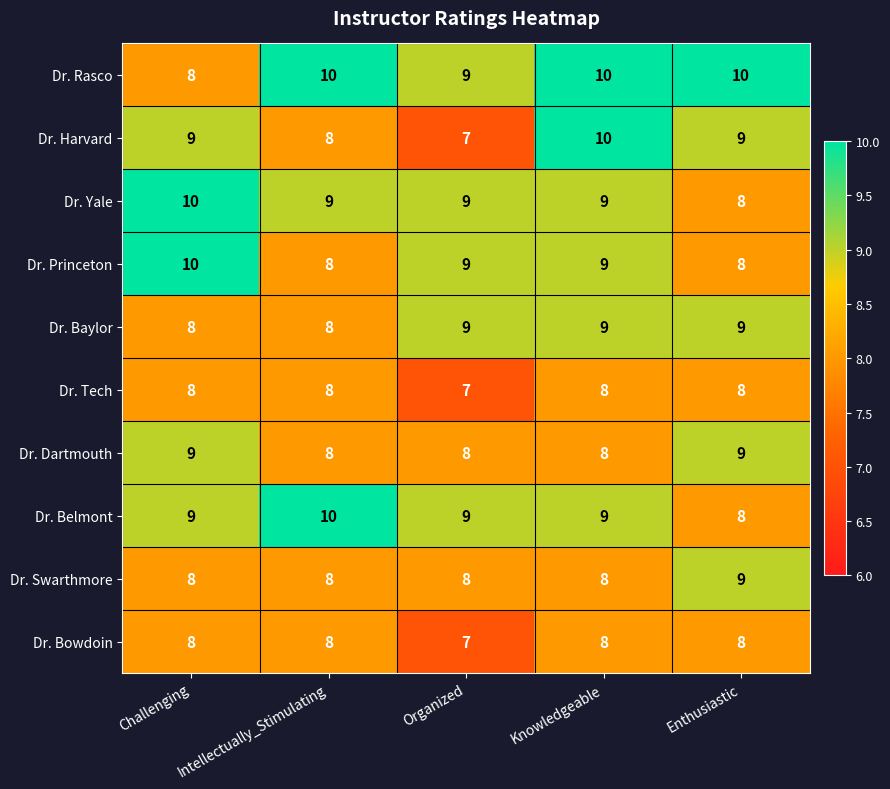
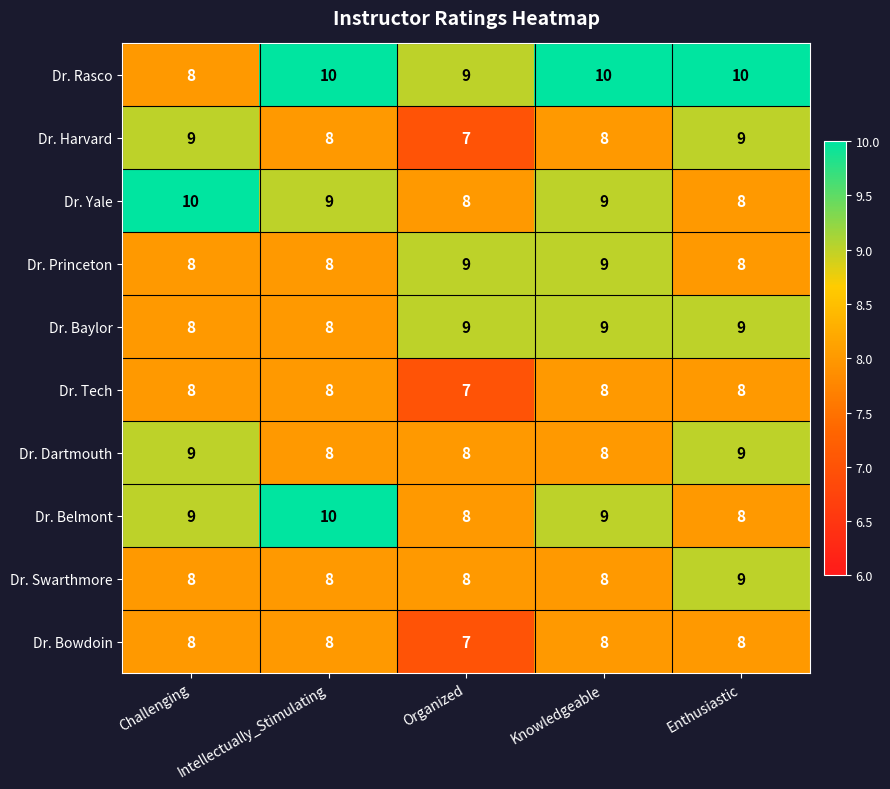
Dr. Harvard, Knowledgeable: 10 -> 8
Dr. Yale, Organized: 9 -> 8
Dr. Princeton, Challenging: 10 -> 8
Dr. Belmont, Organized: 9 -> 8
